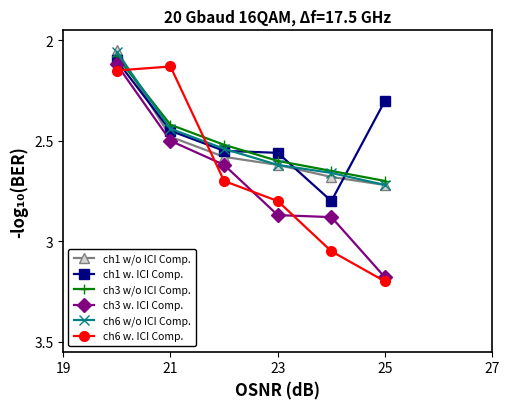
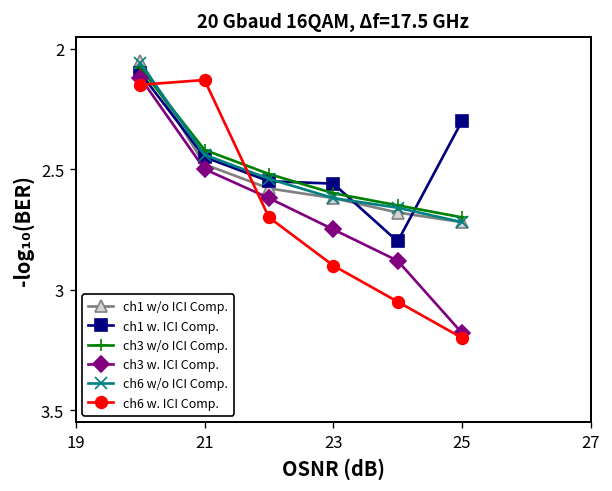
ch3 w. ICI Comp., 23: 2.87 -> 2.75
ch6 w. ICI Comp., 23: 2.8 -> 2.9
